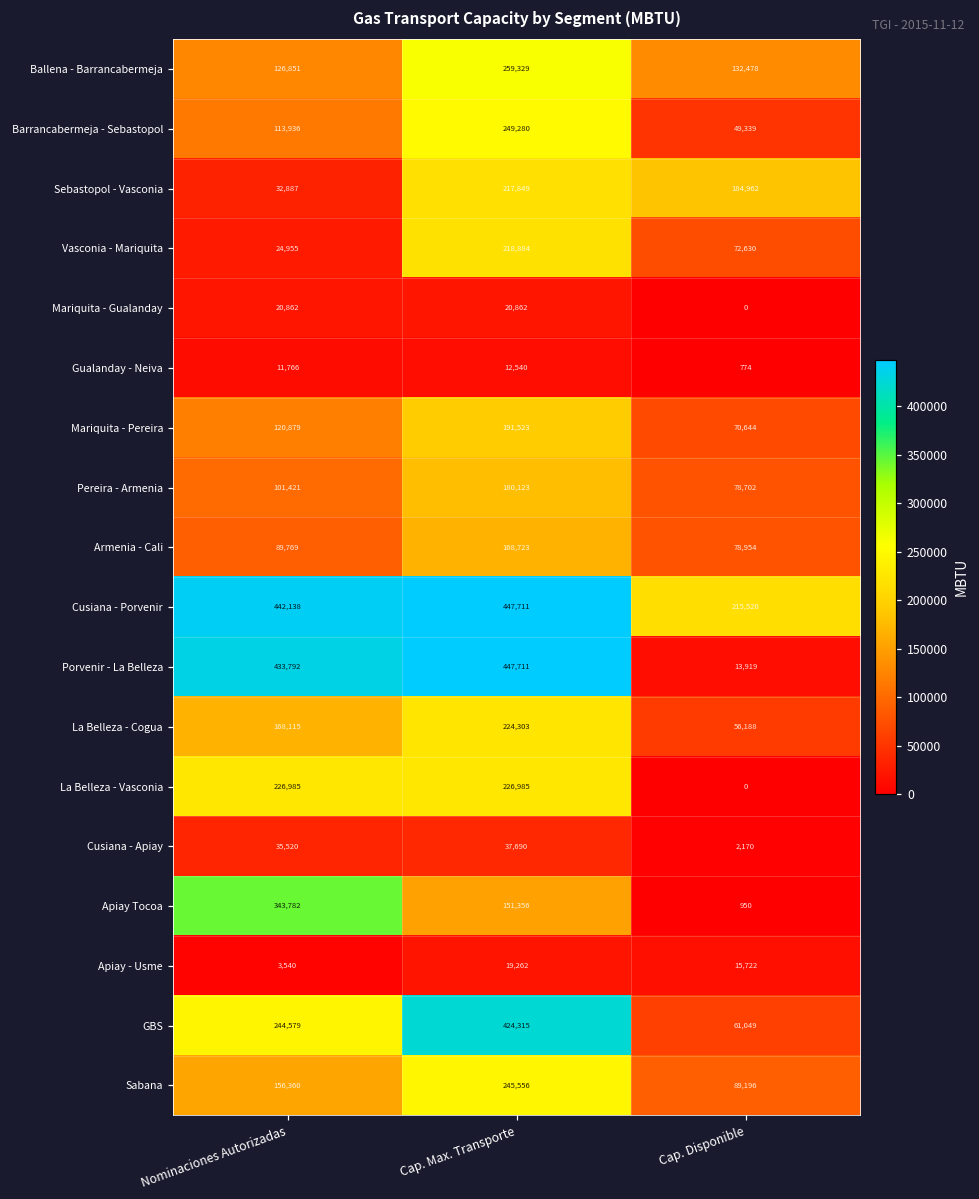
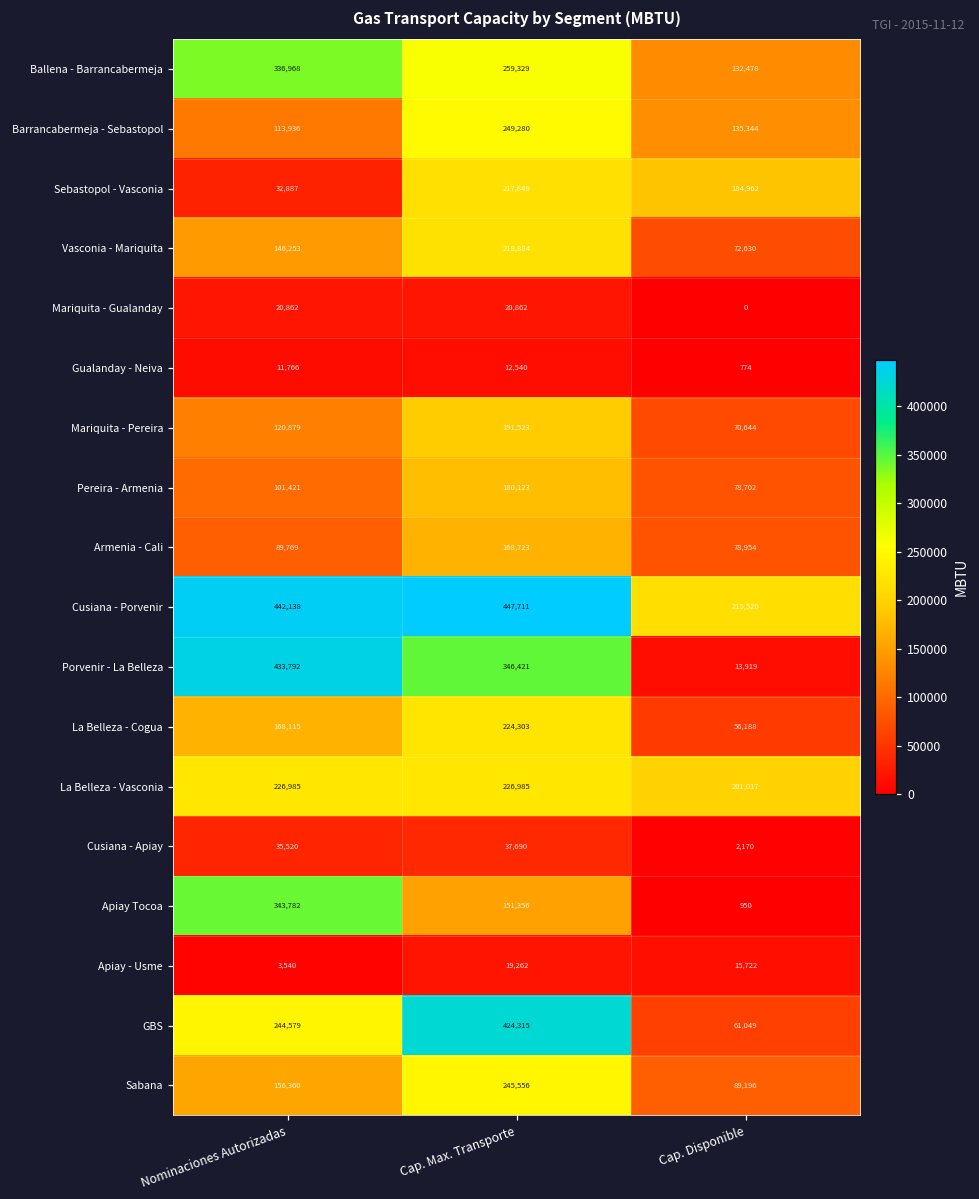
Ballena - Barrancabermeja, Nominaciones Autorizadas: 126,851 -> 336,968
Barrancabermeja - Sebastopol, Cap. Disponible: 49,339 -> 135,344
Vasconia - Mariquita, Nominaciones Autorizadas: 24,955 -> 146,253
Porvenir - La Belleza, Cap. Max. Transporte: 447,711 -> 346,421
La Belleza - Vasconia, Cap. Disponible: 0 -> 201,017
